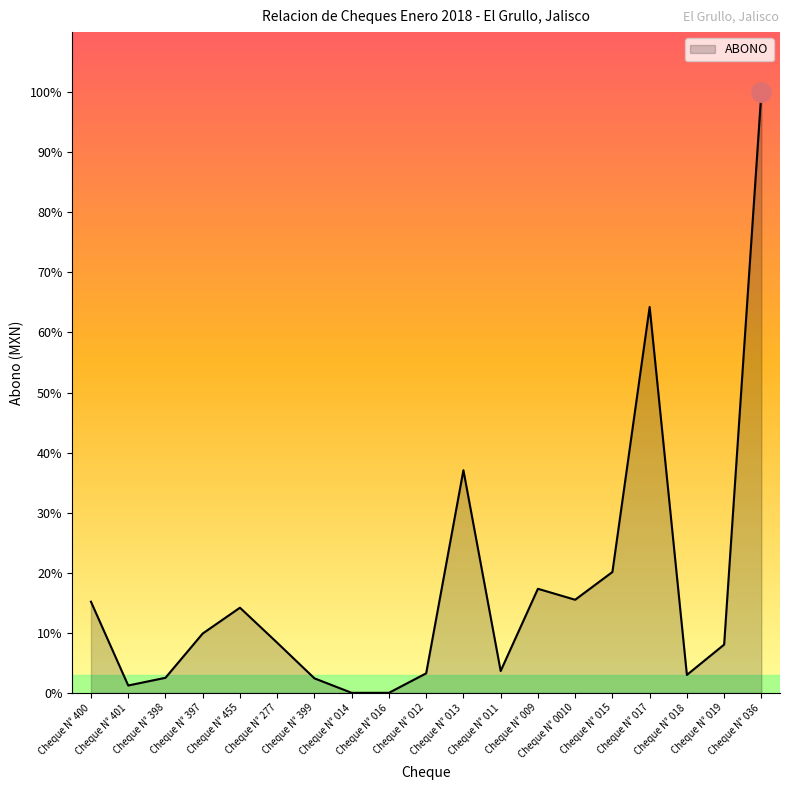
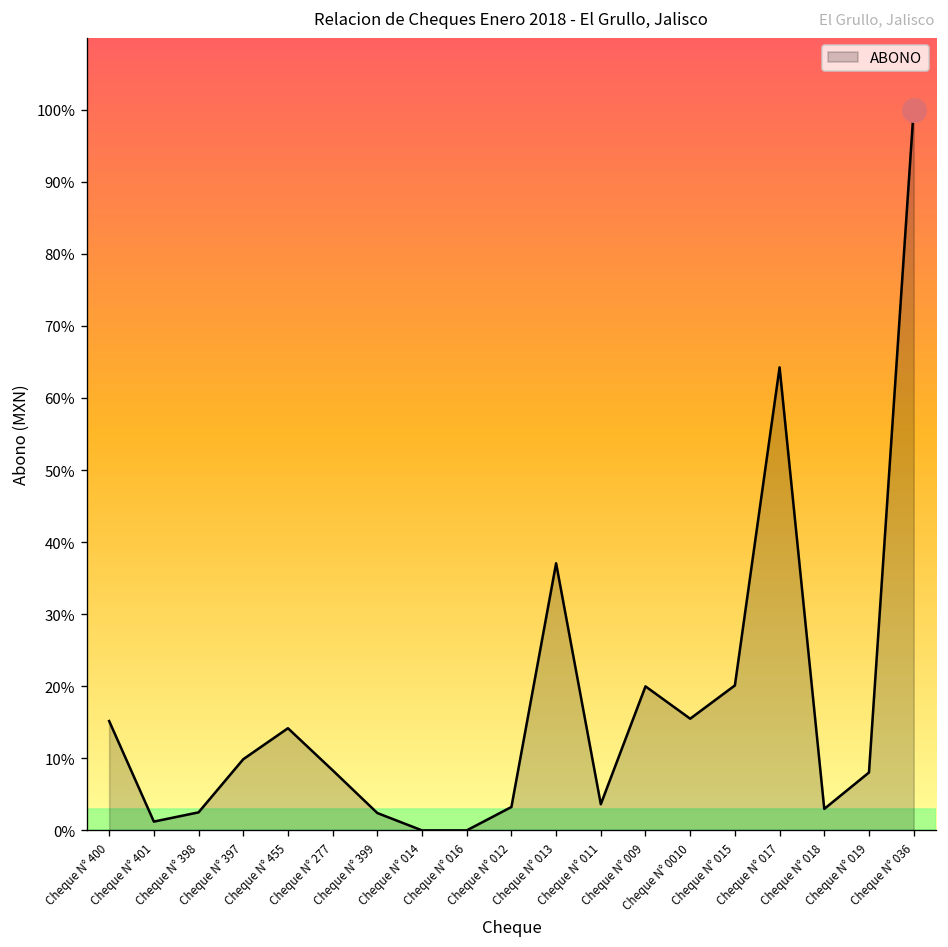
ABONO, Cheque N° 009: 17% -> 20%
